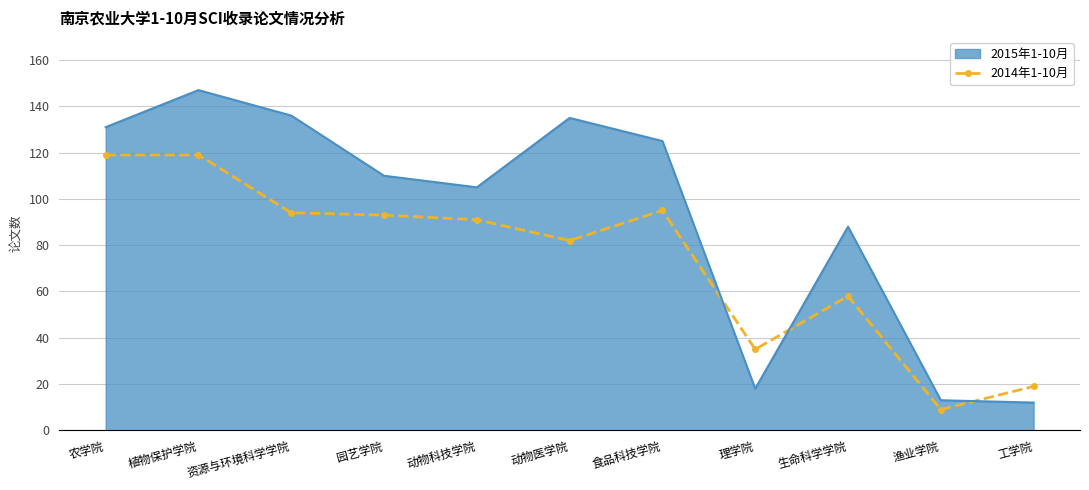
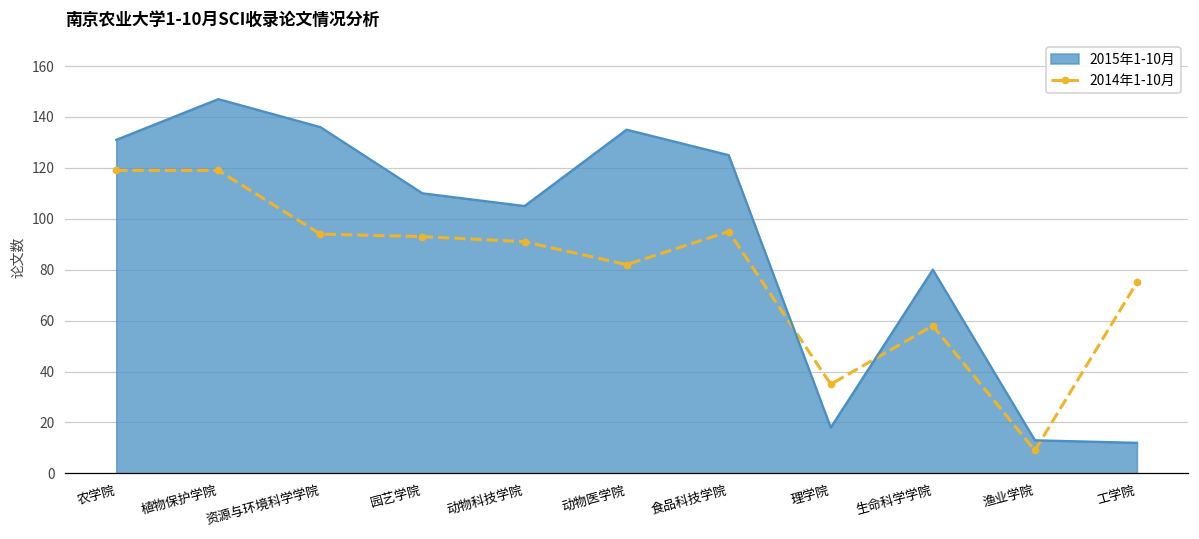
2015年1-10月, 生命科学学院: 88 -> 80
2014年1-10月, 工学院: 19 -> 75
